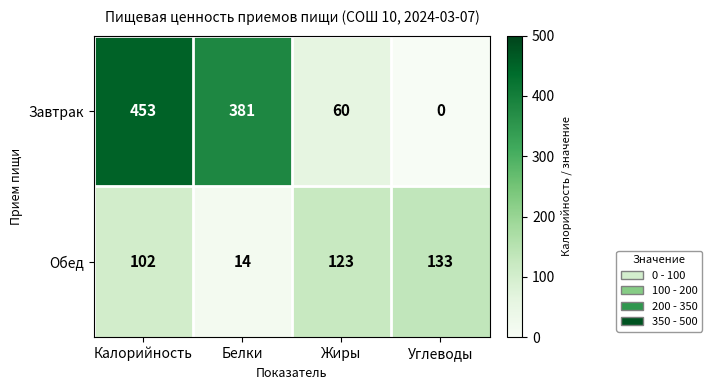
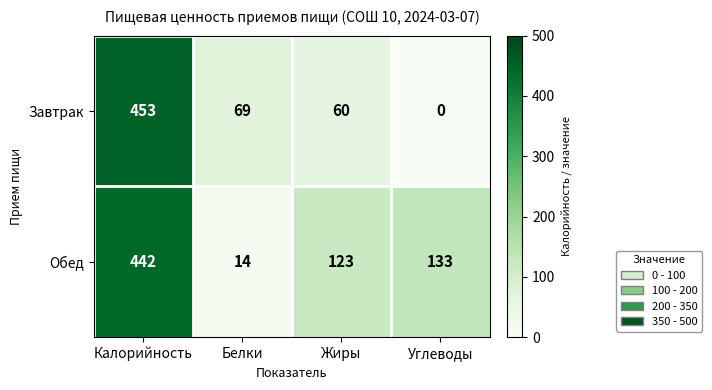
Завтрак, Белки: 381 -> 69
Обед, Калорийность: 102 -> 442
